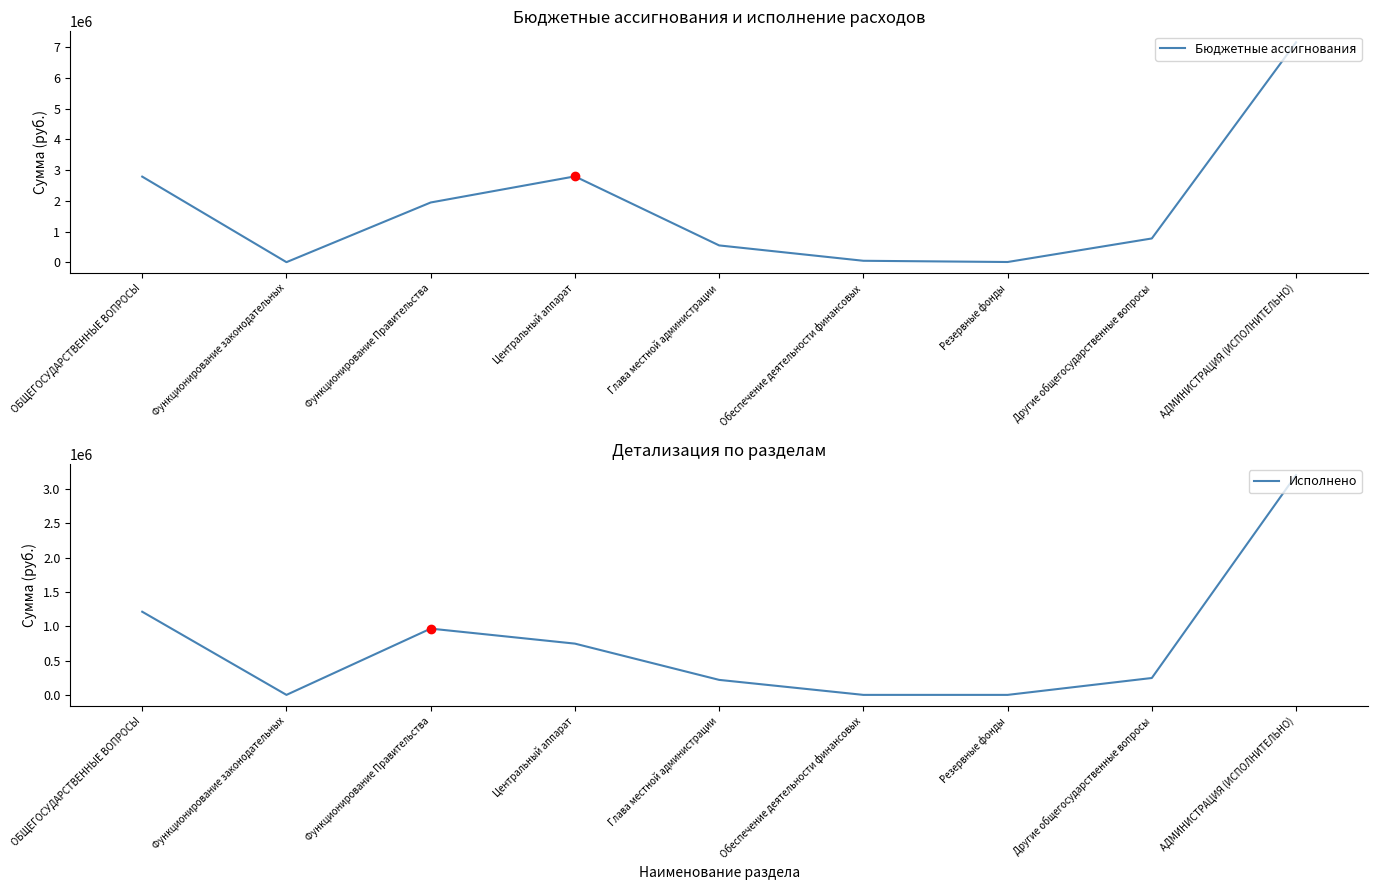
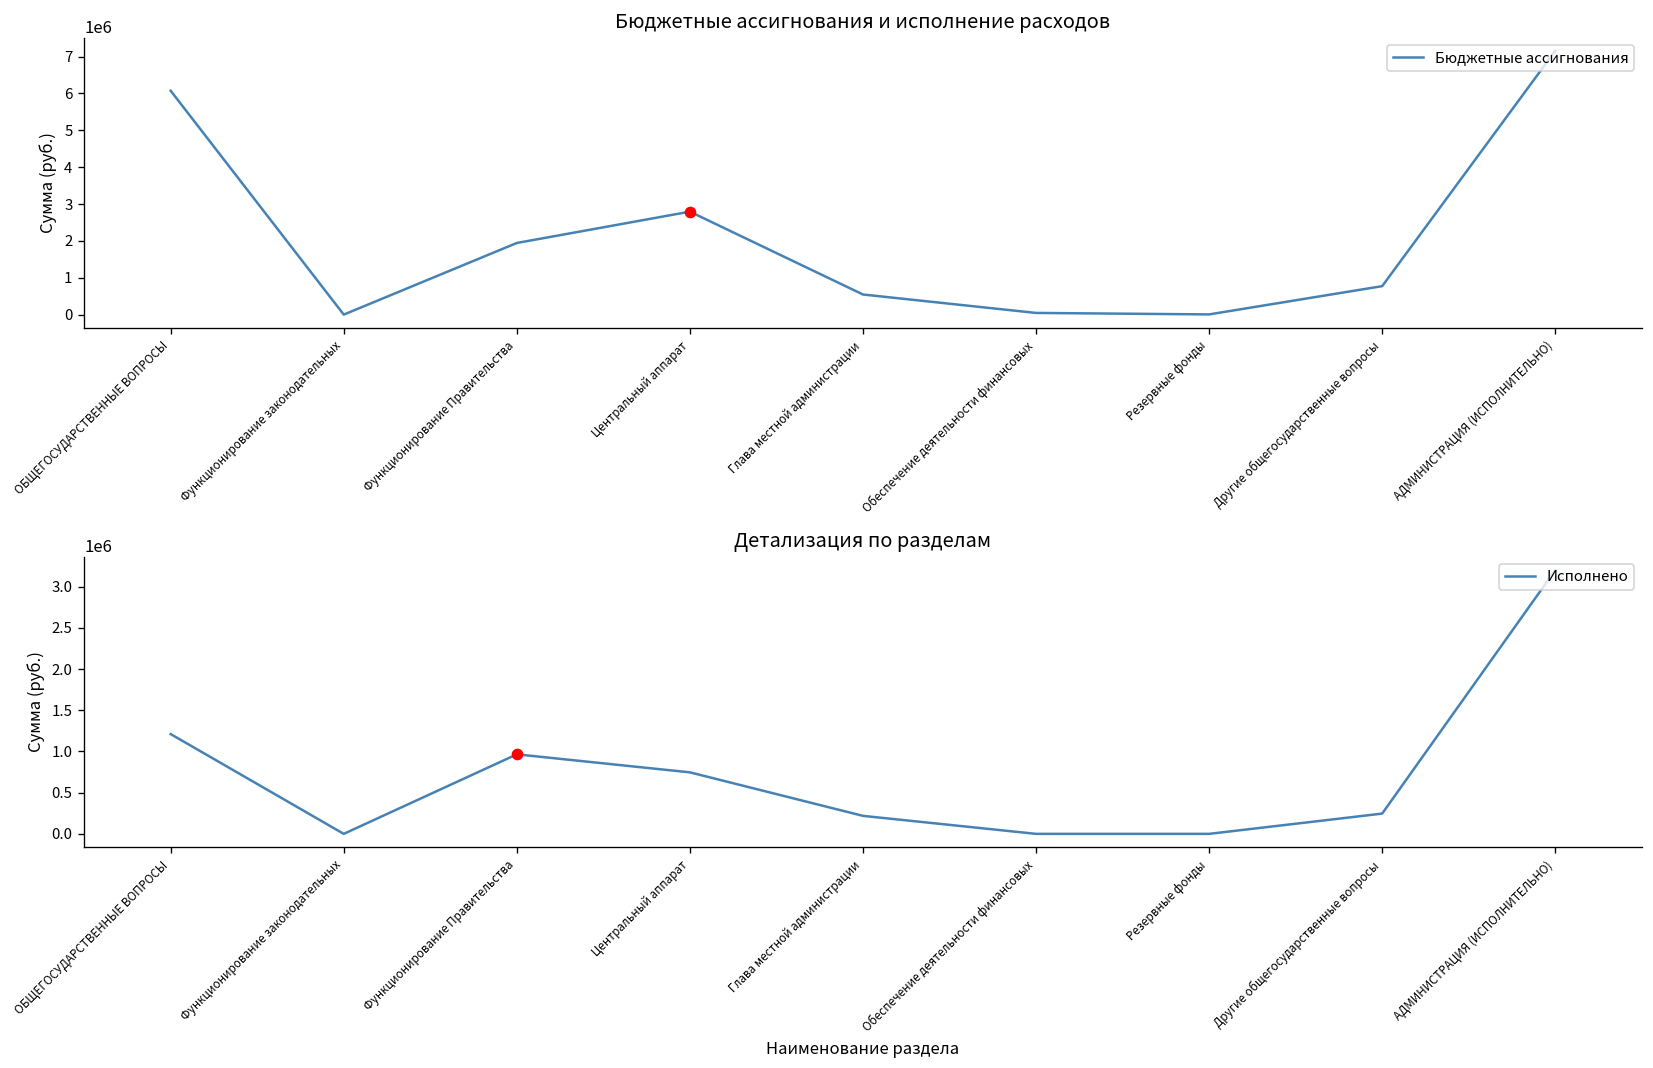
Бюджетные ассигнования и исполнение расходов, Бюджетные ассигнования, ОБЩЕГОСУДАРСТВЕННЫЕ ВОПРОСЫ: 2800000 -> 6100000
